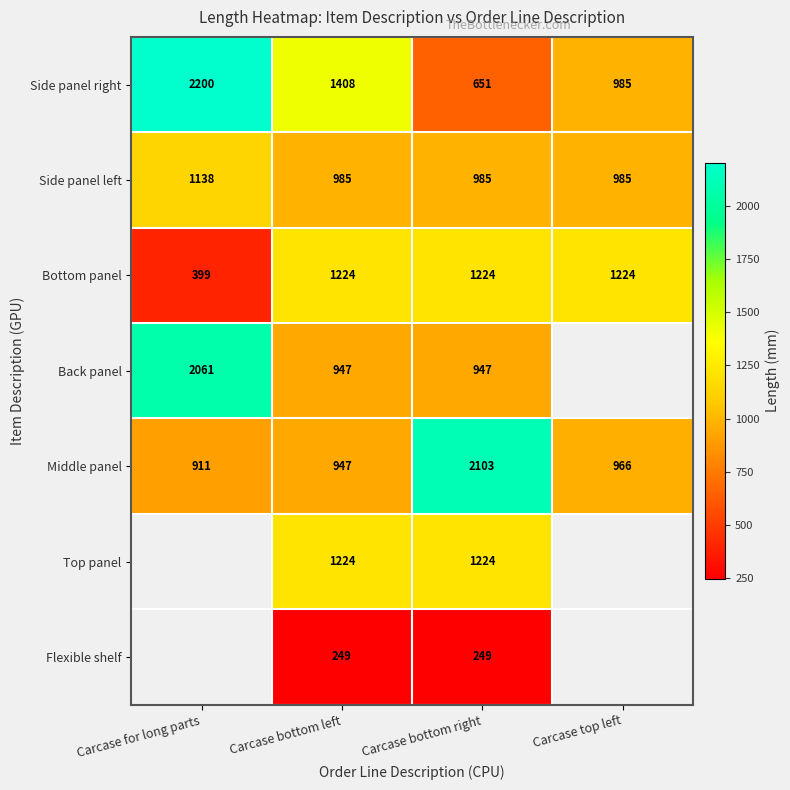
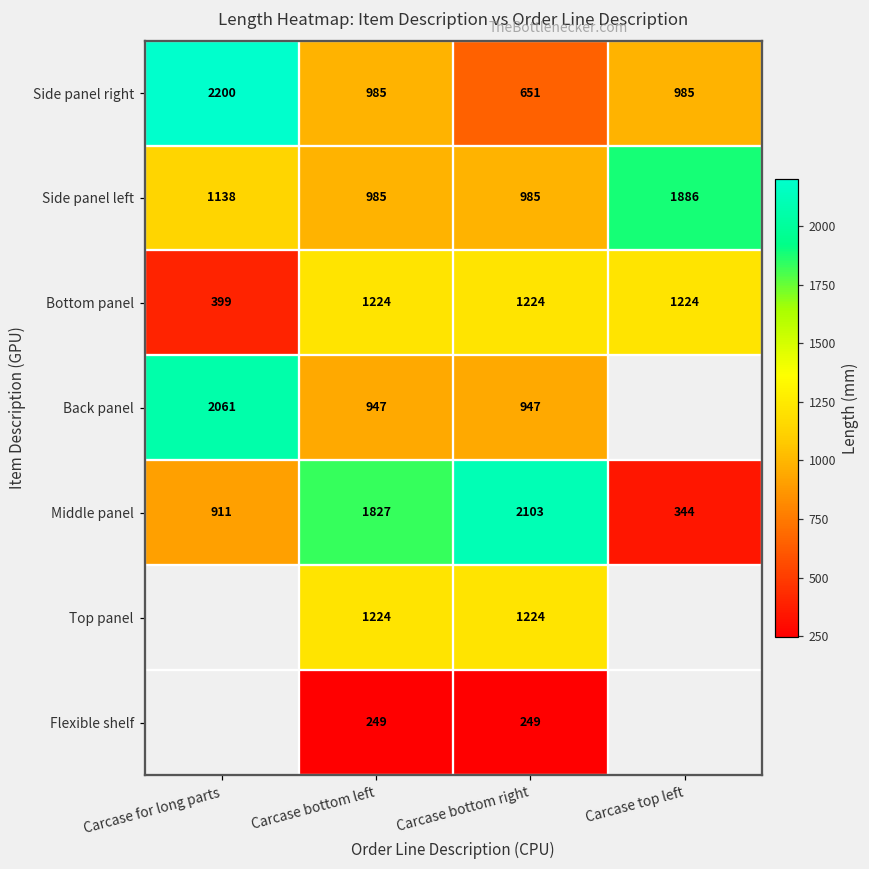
Side panel right, Carcase bottom left: 1408 -> 985
Side panel left, Carcase top left: 985 -> 1886
Middle panel, Carcase bottom left: 947 -> 1827
Middle panel, Carcase top left: 966 -> 344
